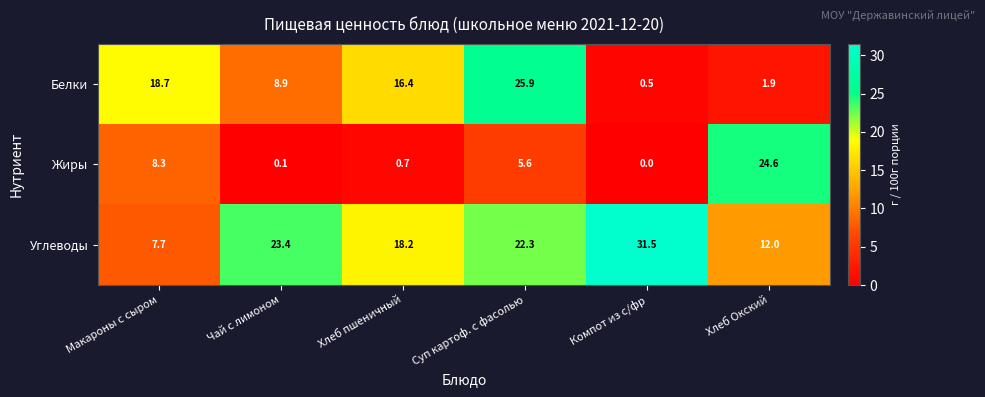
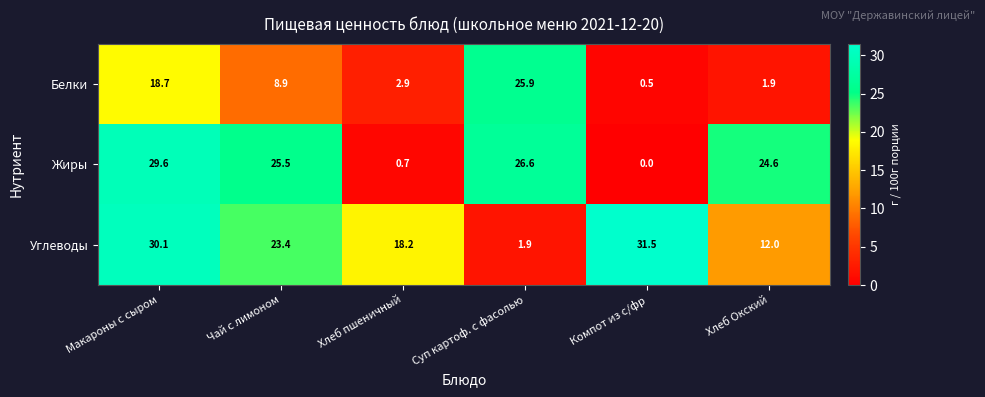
Белки, Хлеб пшеничный: 16.4 -> 2.9
Жиры, Макароны с сыром: 8.3 -> 29.6
Жиры, Чай с лимоном: 0.1 -> 25.5
Жиры, Суп картоф. с фасолью: 5.6 -> 26.6
Углеводы, Макароны с сыром: 7.7 -> 30.1
Углеводы, Суп картоф. с фасолью: 22.3 -> 1.9
